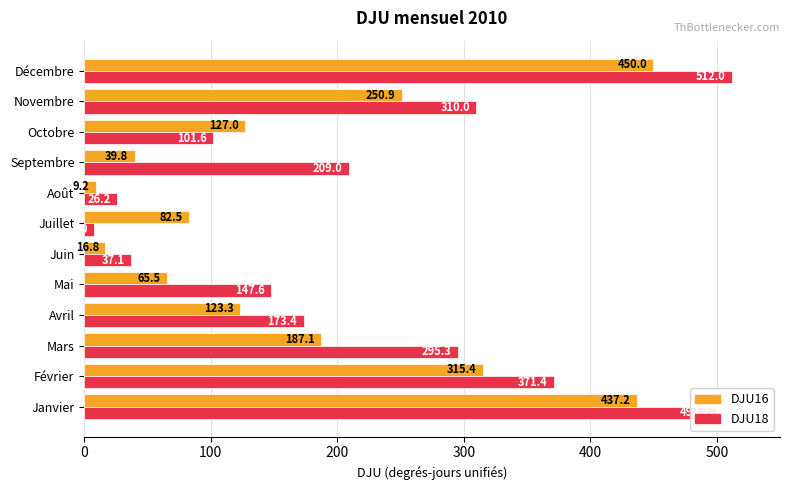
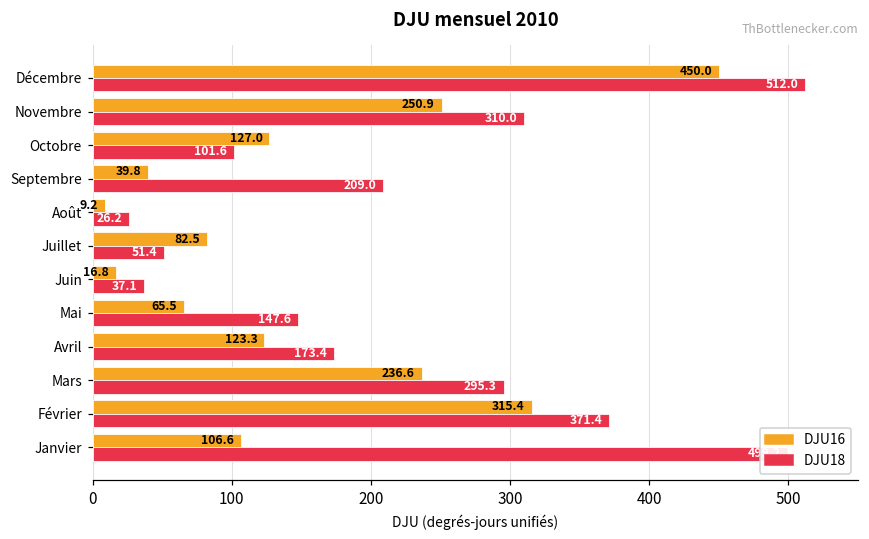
DJU18, Juillet: 8 -> 51
DJU16, Mars: 187.1 -> 236.6
DJU16, Janvier: 437.2 -> 106.6
